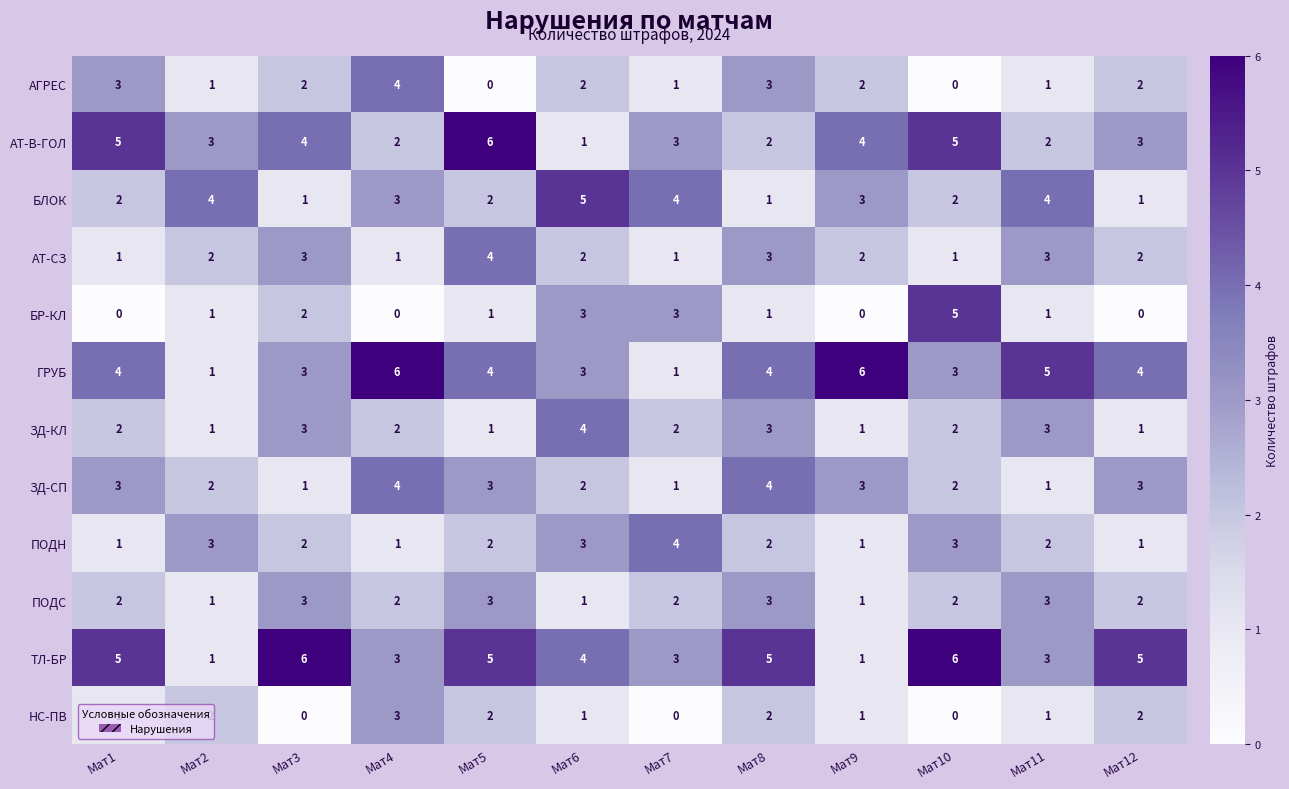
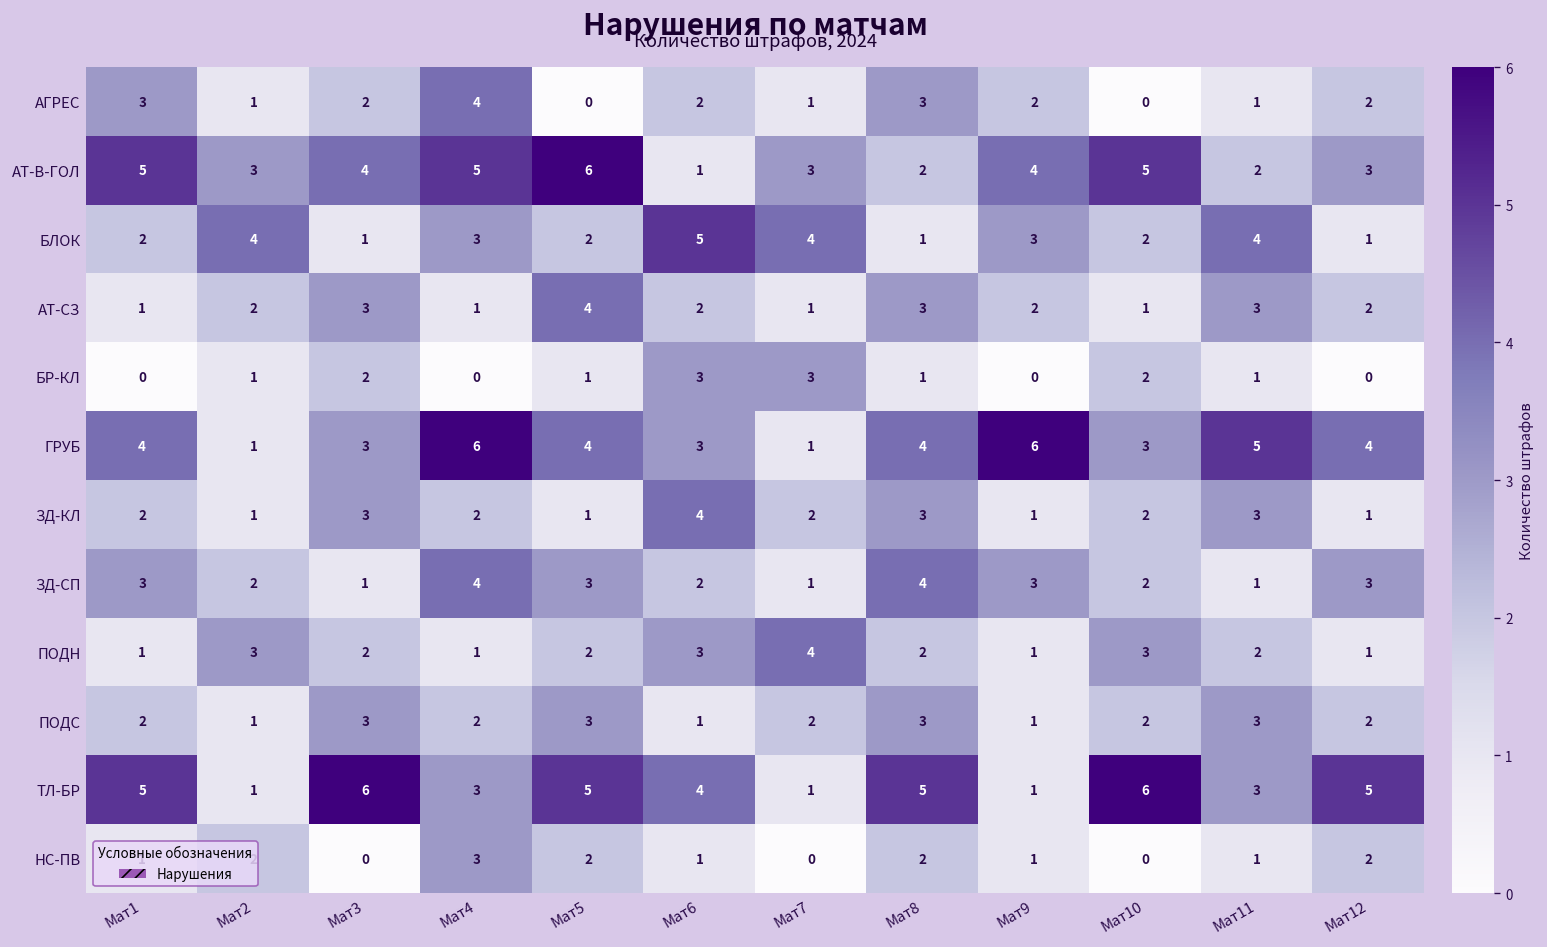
АТ-В-ГОЛ, Мат4: 2 -> 5
БР-КЛ, Мат10: 5 -> 2
ТЛ-БР, Мат7: 3 -> 1
